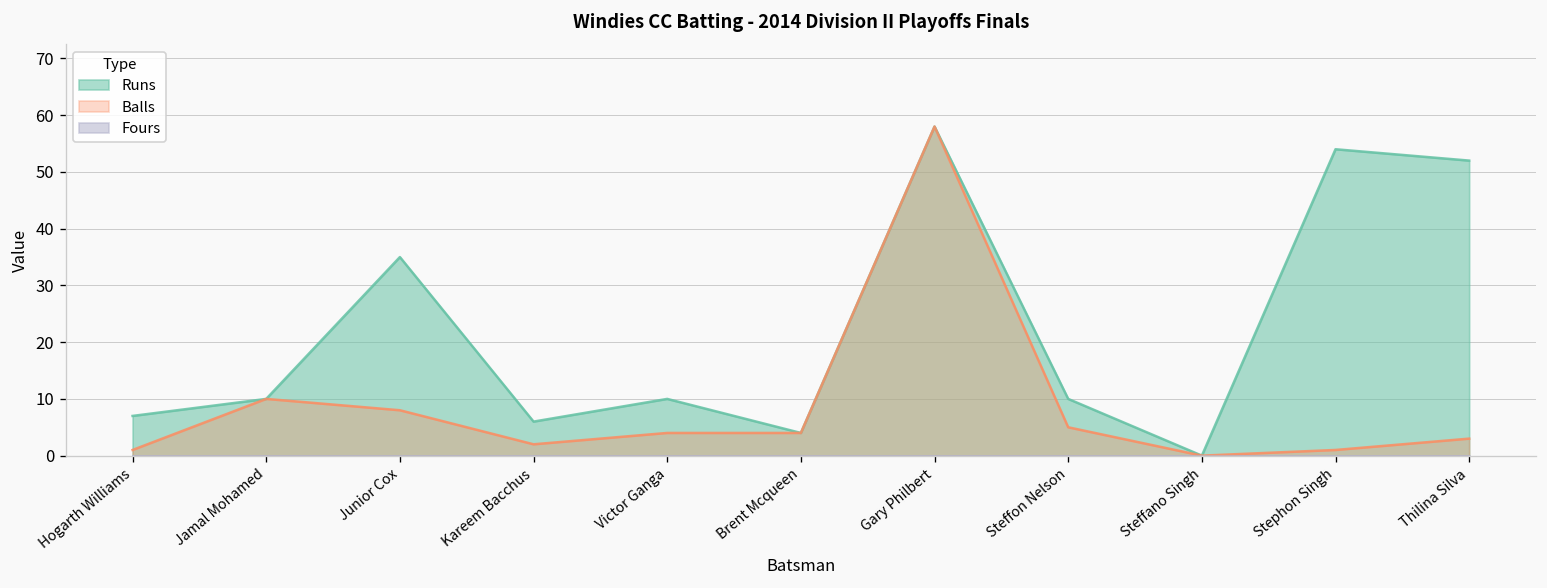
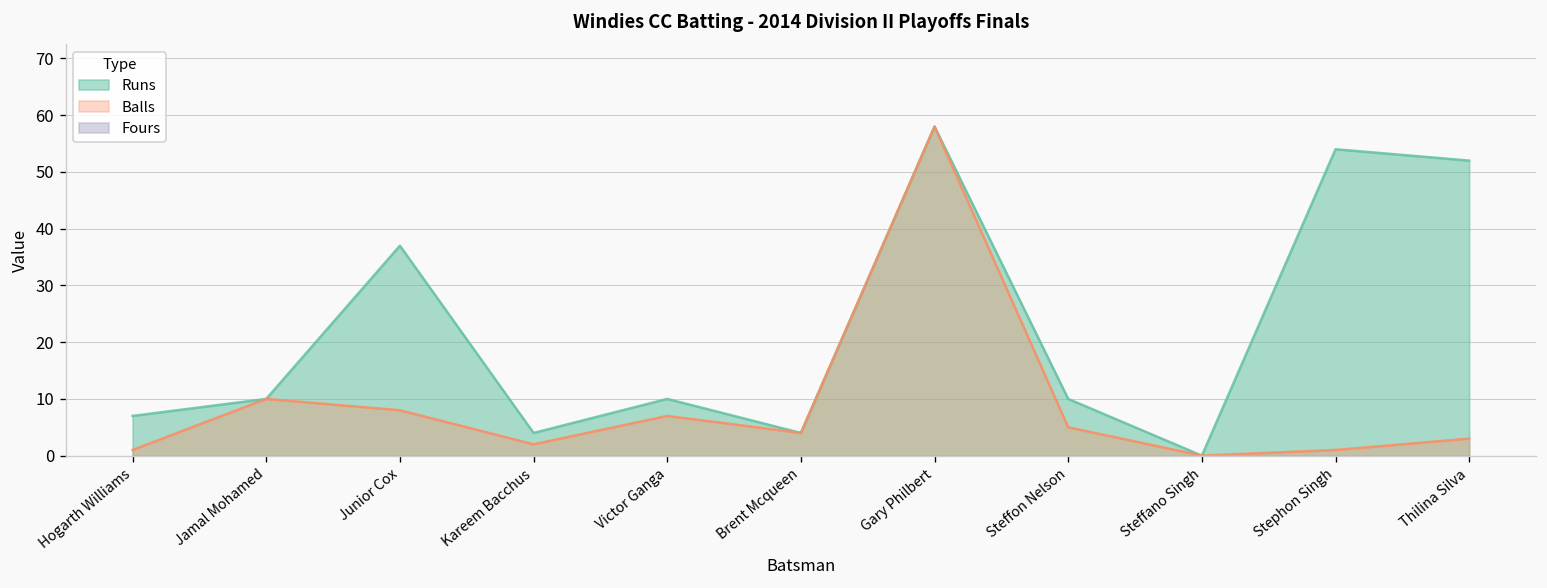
Runs, Junior Cox: 35 -> 37
Runs, Kareem Bacchus: 6 -> 4
Balls, Victor Ganga: 4 -> 7
